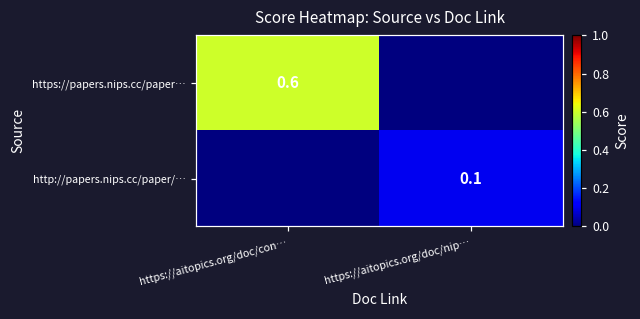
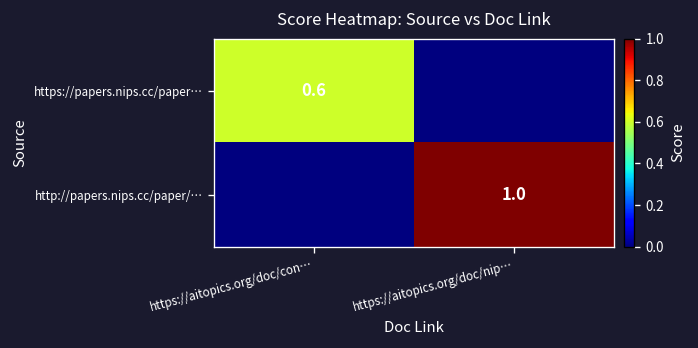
http://papers.nips.cc/paper/…, https://aitopics.org/doc/nip…: 0.1 -> 1.0
